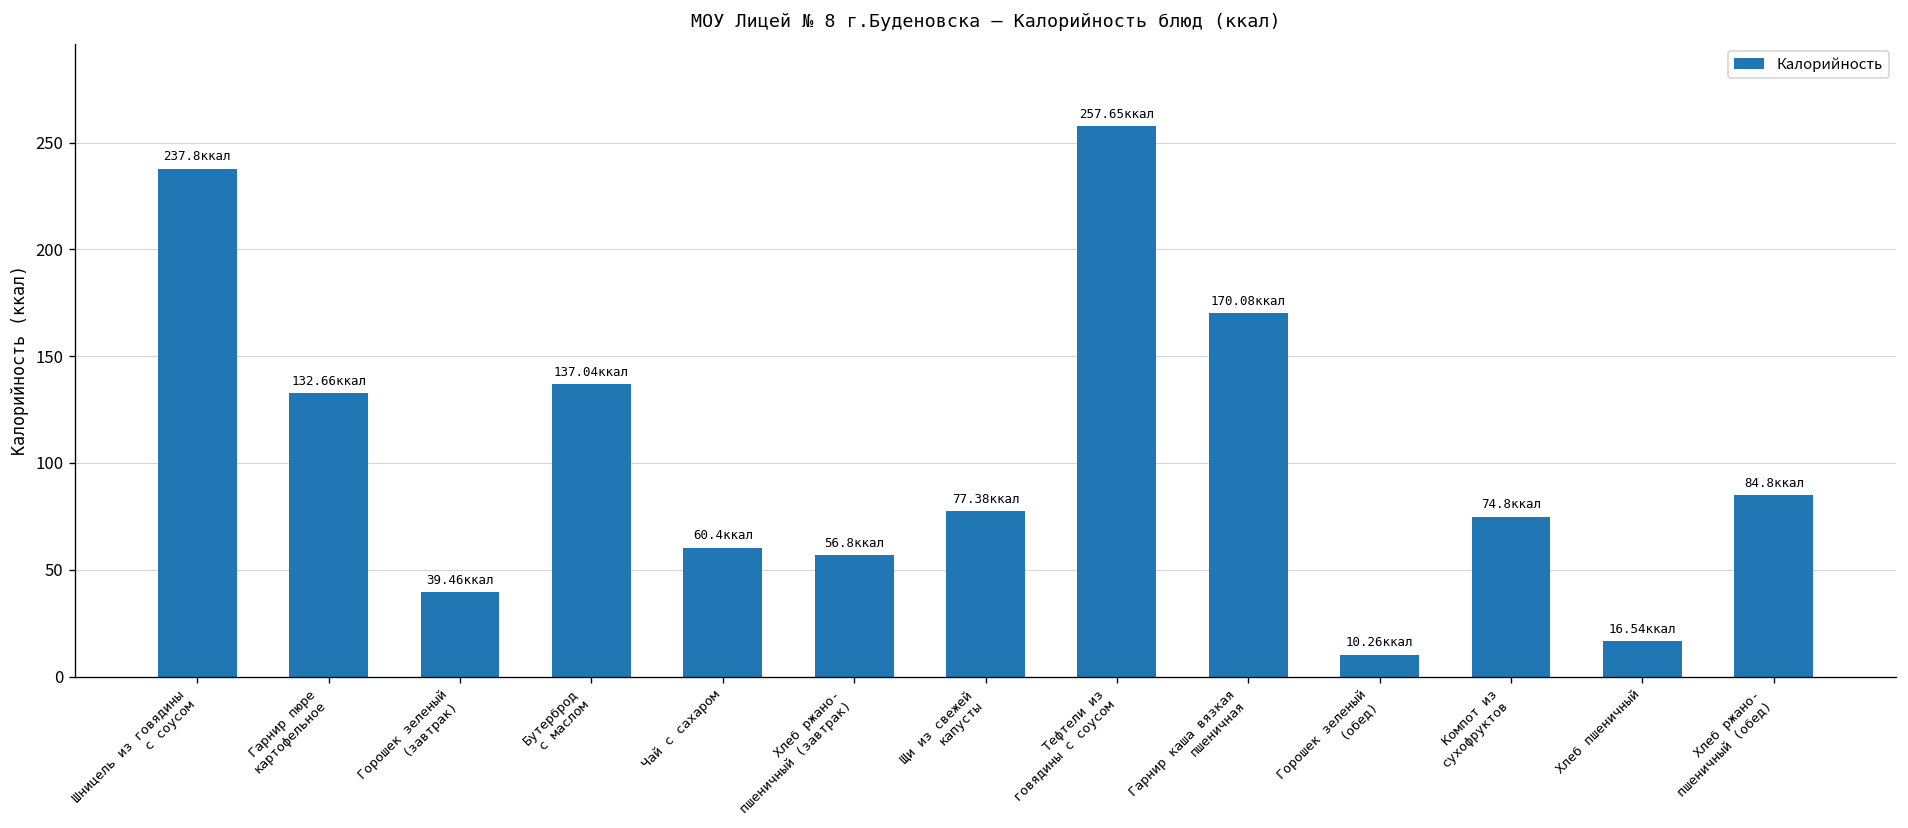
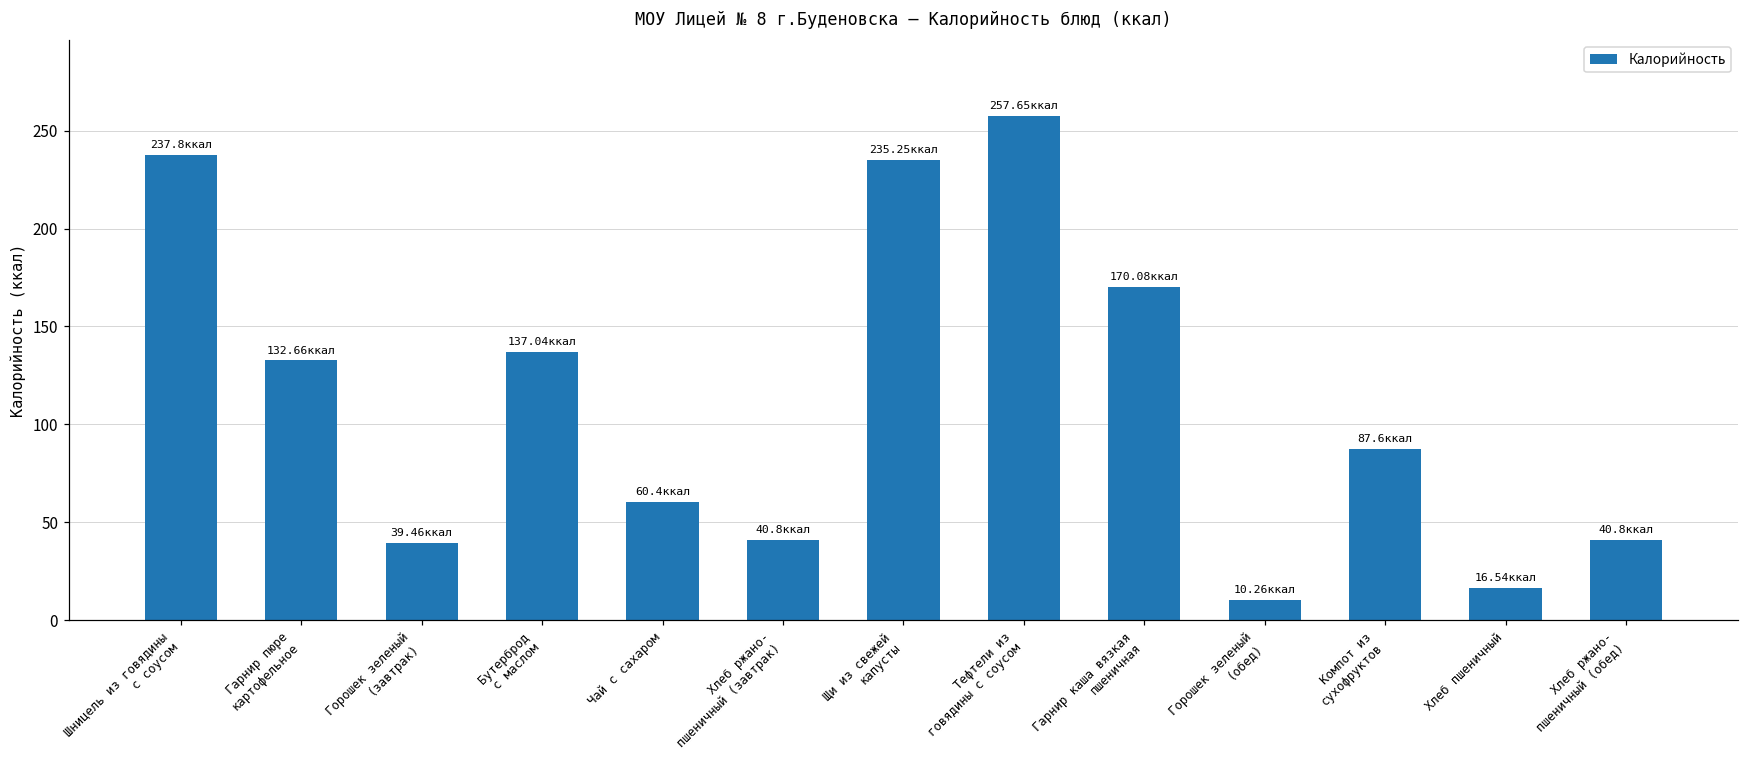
Хлеб ржано- пшеничный (завтрак): 56.8 -> 40.8
Щи из свежей капусты: 77.38 -> 235.25
Компот из сухофруктов: 74.8 -> 87.6
Хлеб ржано- пшеничный (обед): 84.8 -> 40.8
